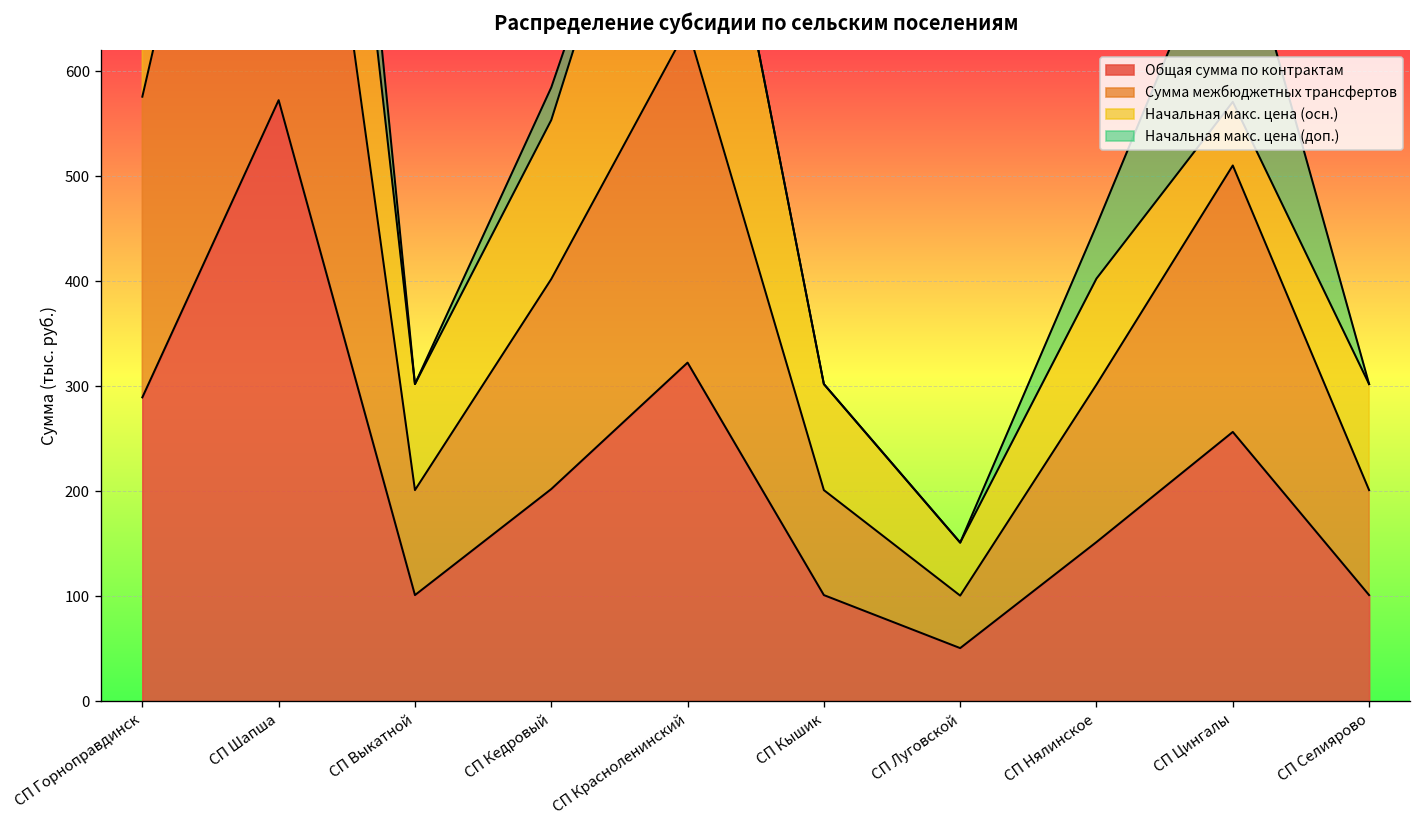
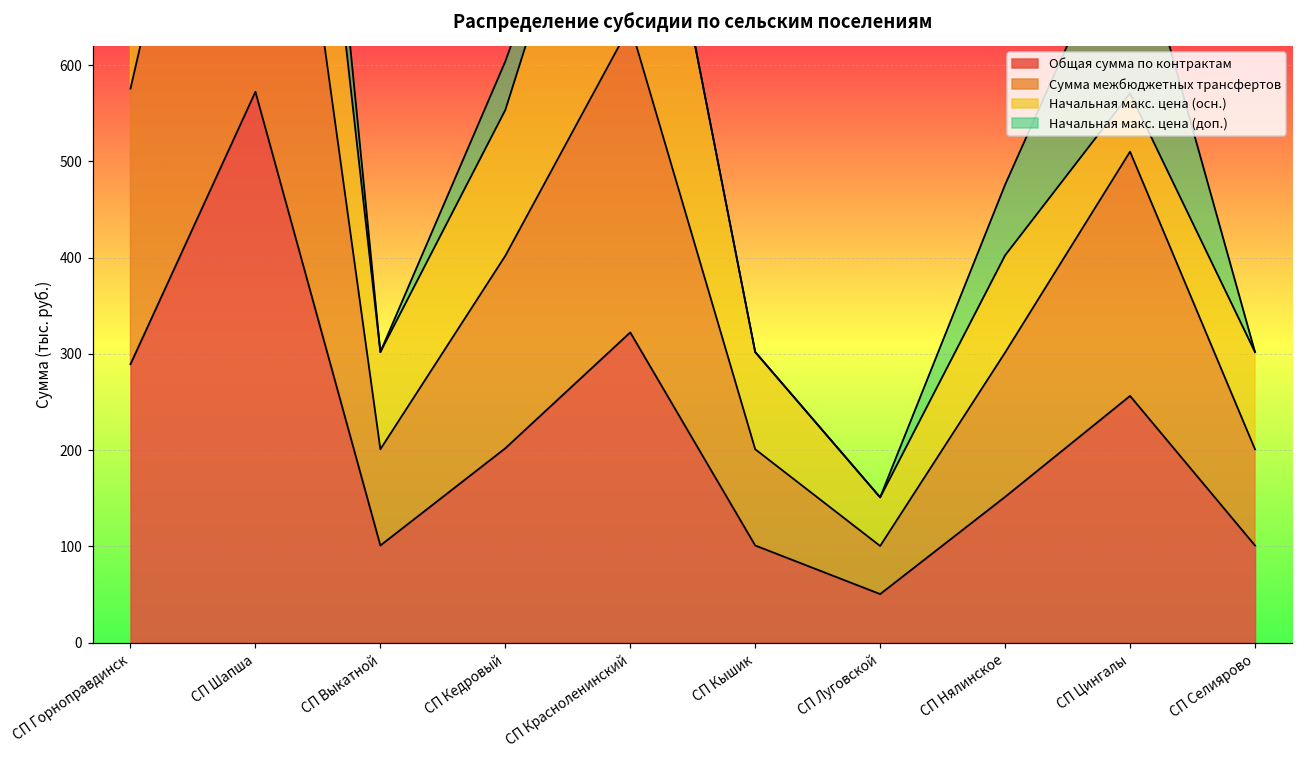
Начальная макс. цена (доп.), СП Кедровый: 30 -> 50
Начальная макс. цена (доп.), СП Нялинское: 50 -> 70
